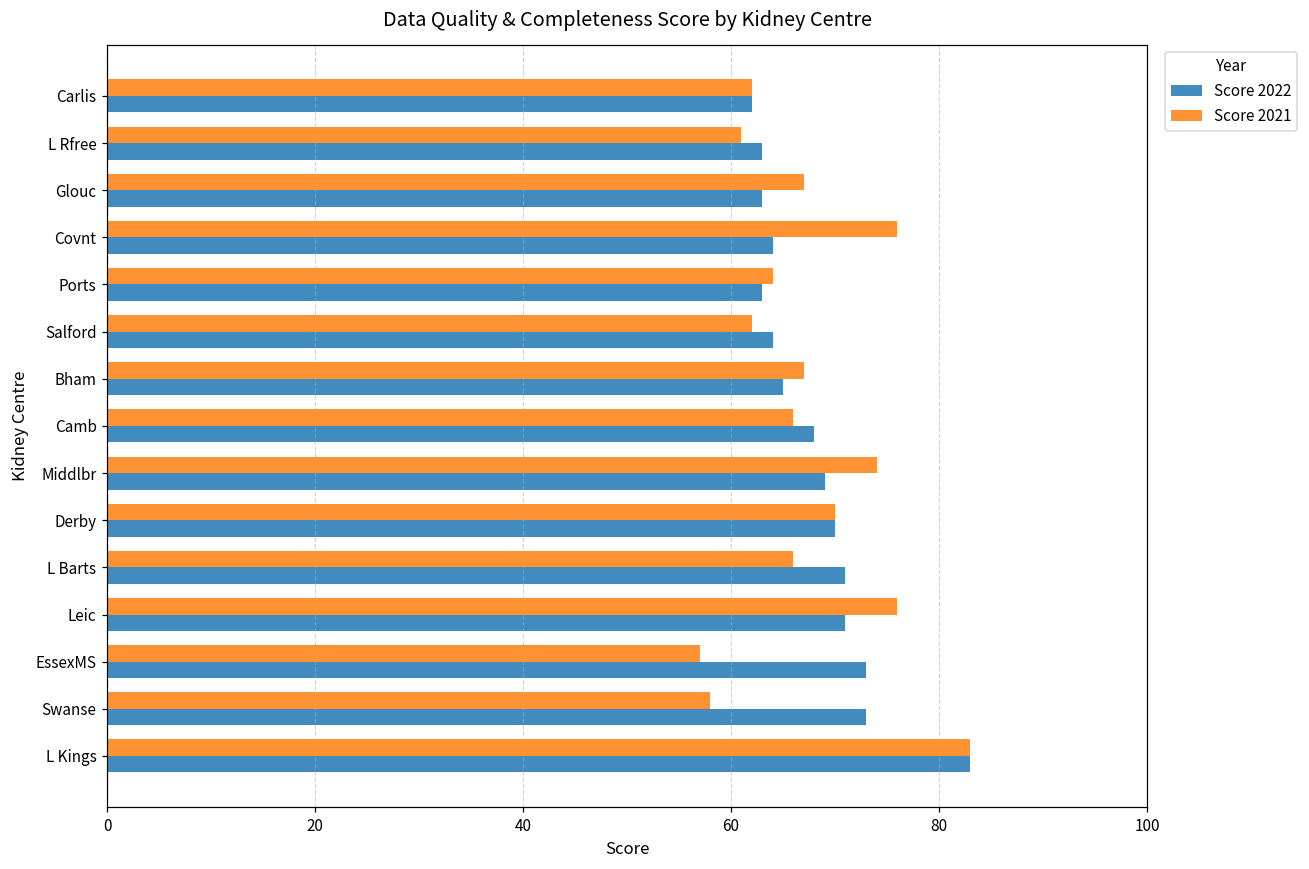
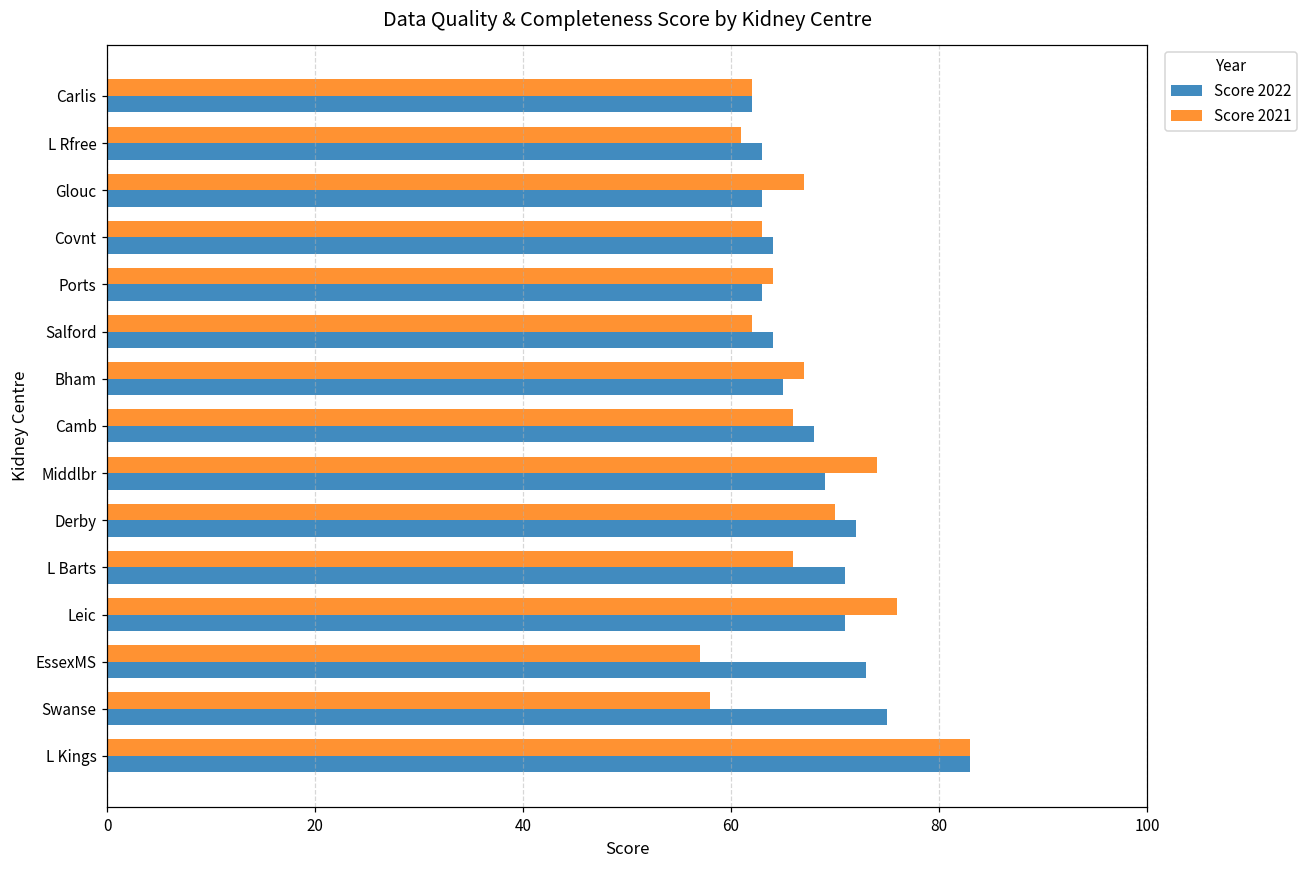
Score 2021, Covnt: 76 -> 63
Score 2022, Derby: 70 -> 72
Score 2022, Swanse: 73 -> 75
